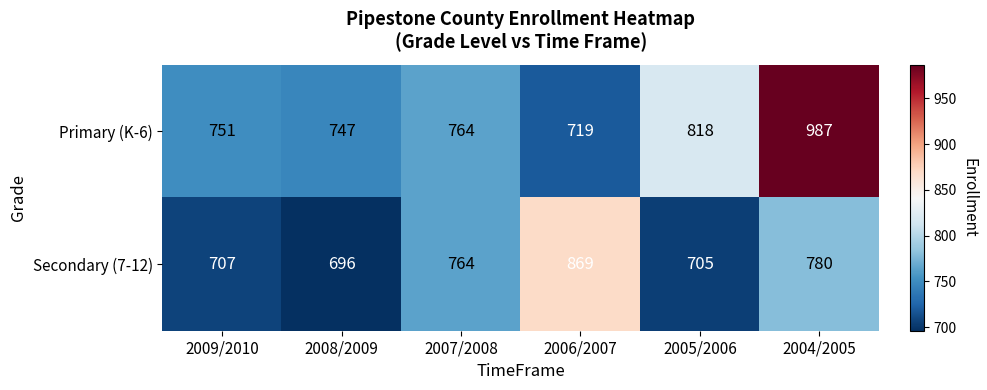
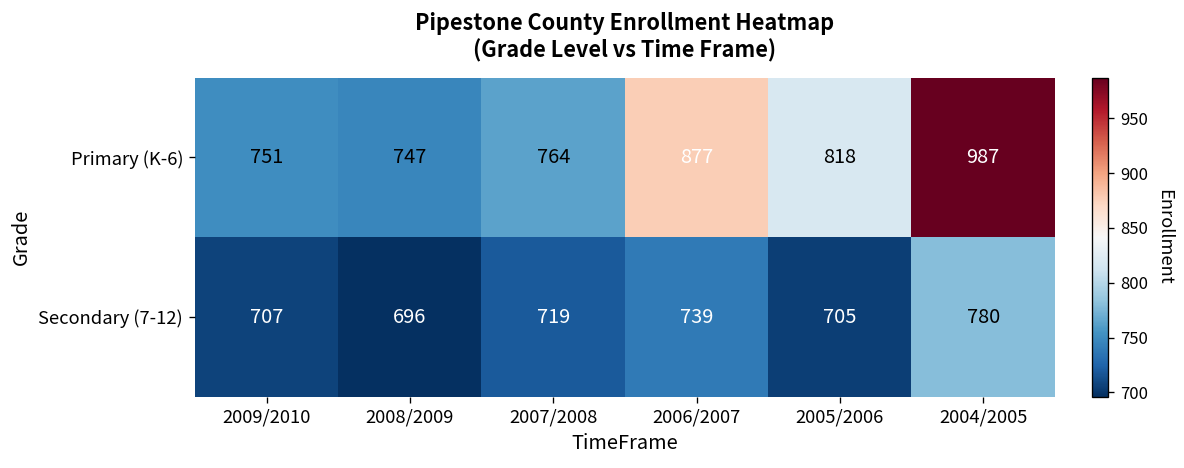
Primary (K-6), 2006/2007: 719 -> 877
Secondary (7-12), 2007/2008: 764 -> 719
Secondary (7-12), 2006/2007: 869 -> 739
